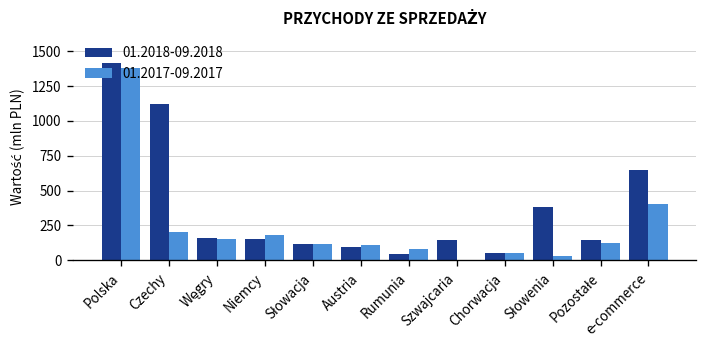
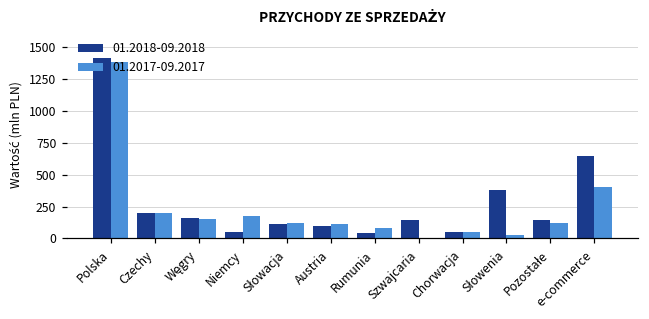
01.2018-09.2018, Czechy: 1120 -> 200
01.2018-09.2018, Niemcy: 150 -> 50
